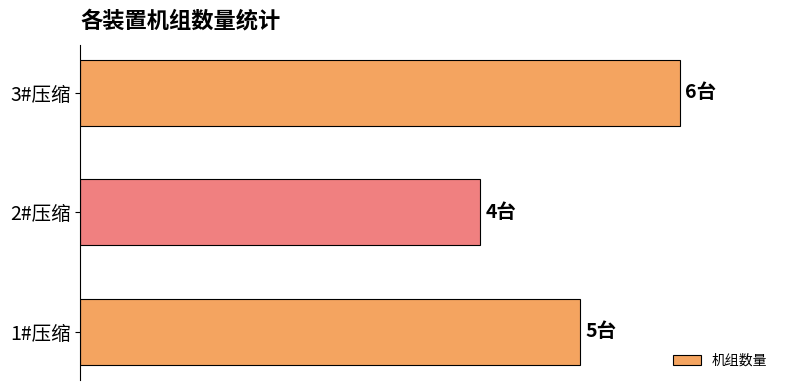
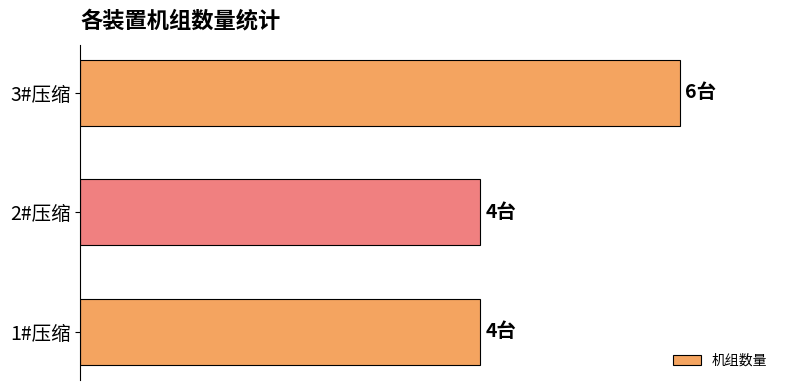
1#压缩: 5台 -> 4台
